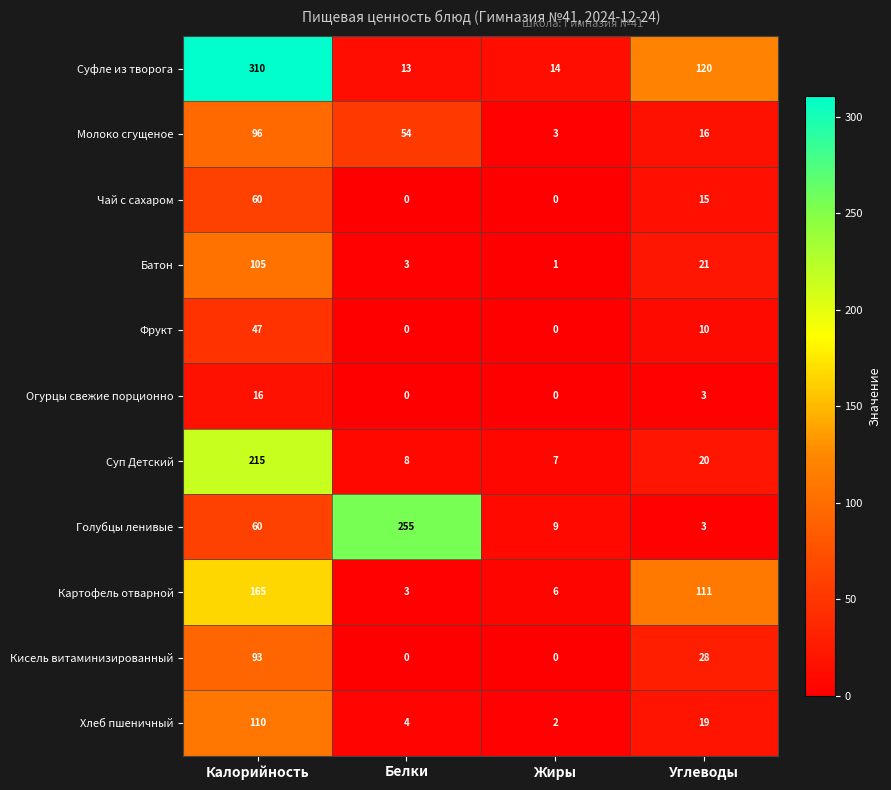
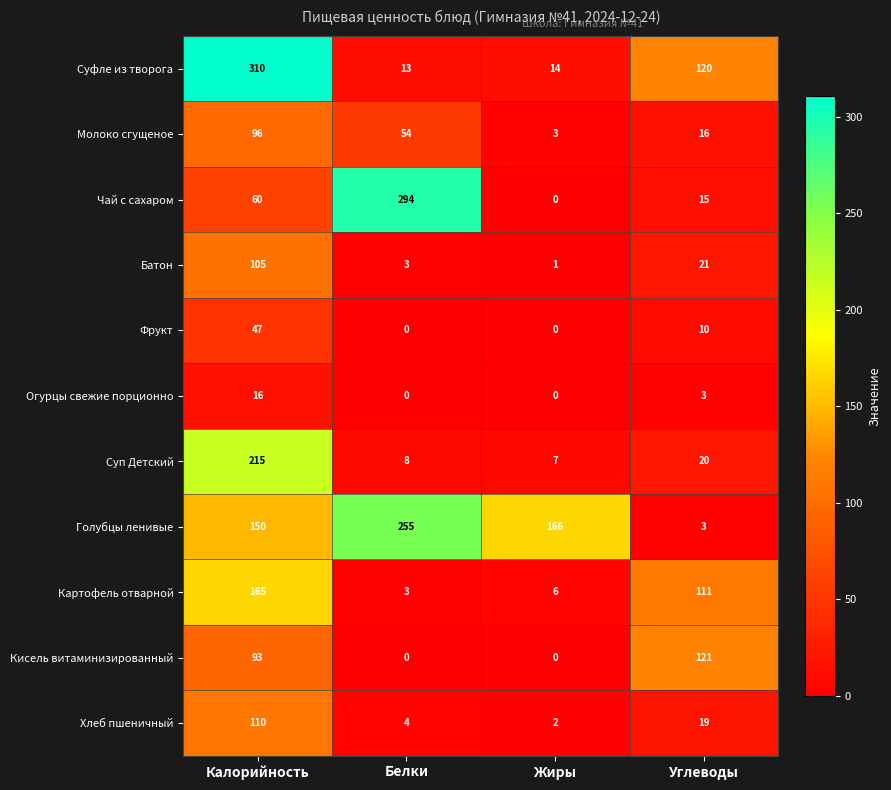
Чай с сахаром, Белки: 0 -> 294
Голубцы ленивые, Калорийность: 60 -> 150
Голубцы ленивые, Жиры: 9 -> 166
Кисель витаминизированный, Углеводы: 28 -> 121
